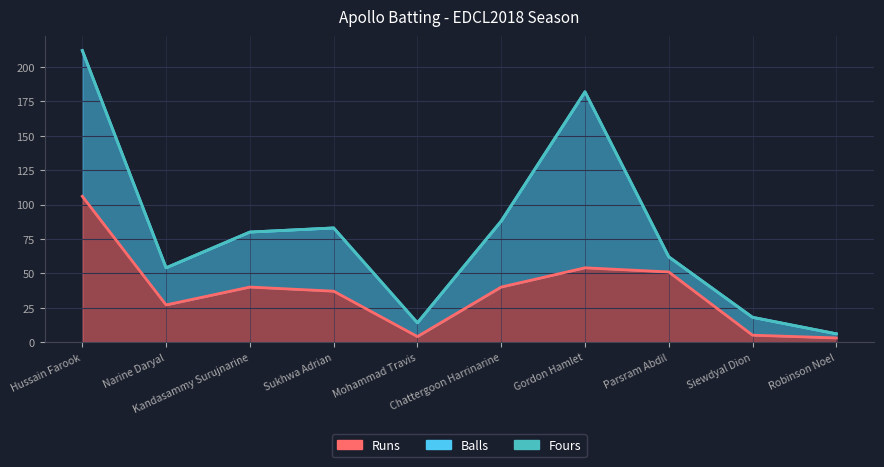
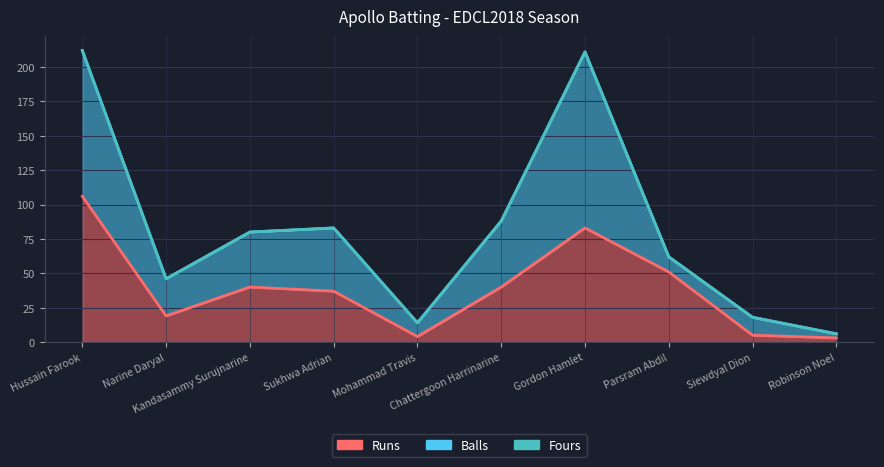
Runs, Narine Daryal: 27 -> 19
Runs, Gordon Hamlet: 54 -> 83
